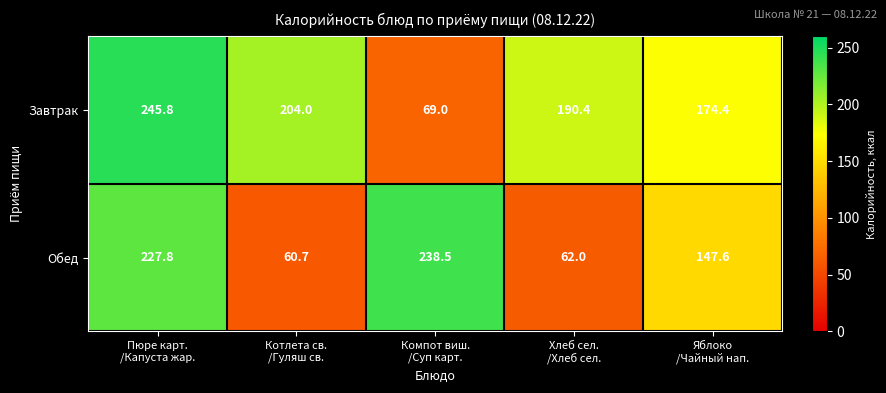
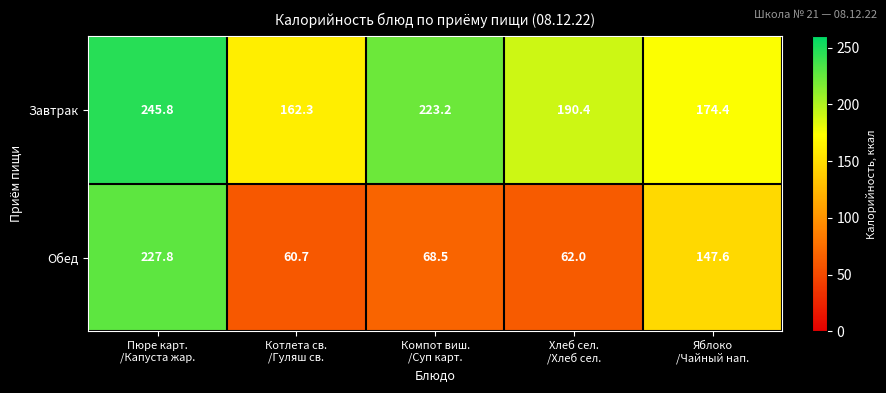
Завтрак, Котлета св. /Гуляш св.: 204.0 -> 162.3
Завтрак, Компот виш. /Суп карт.: 69.0 -> 223.2
Обед, Компот виш. /Суп карт.: 238.5 -> 68.5
